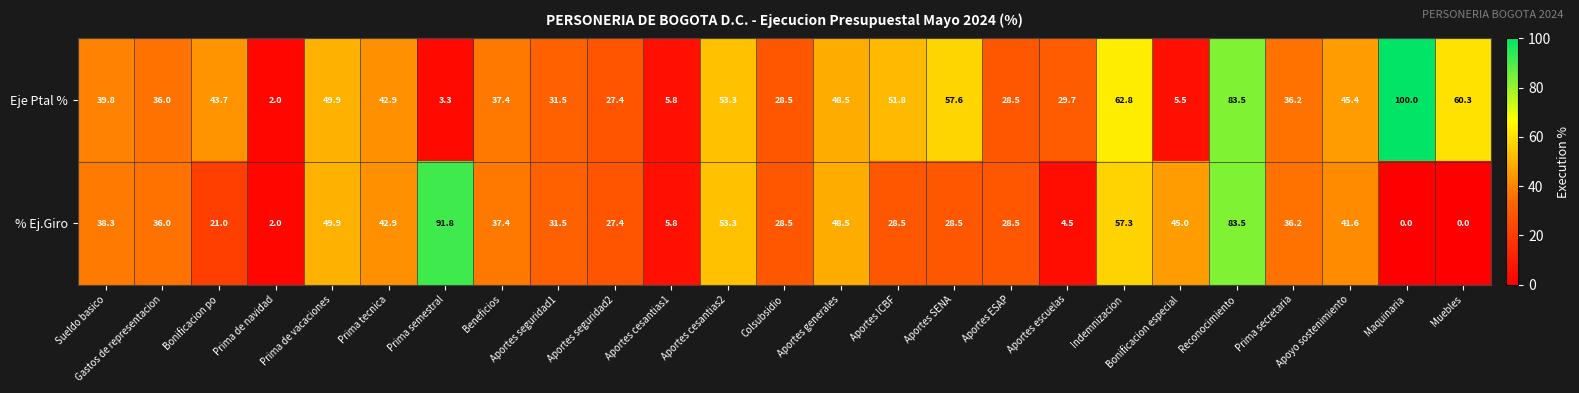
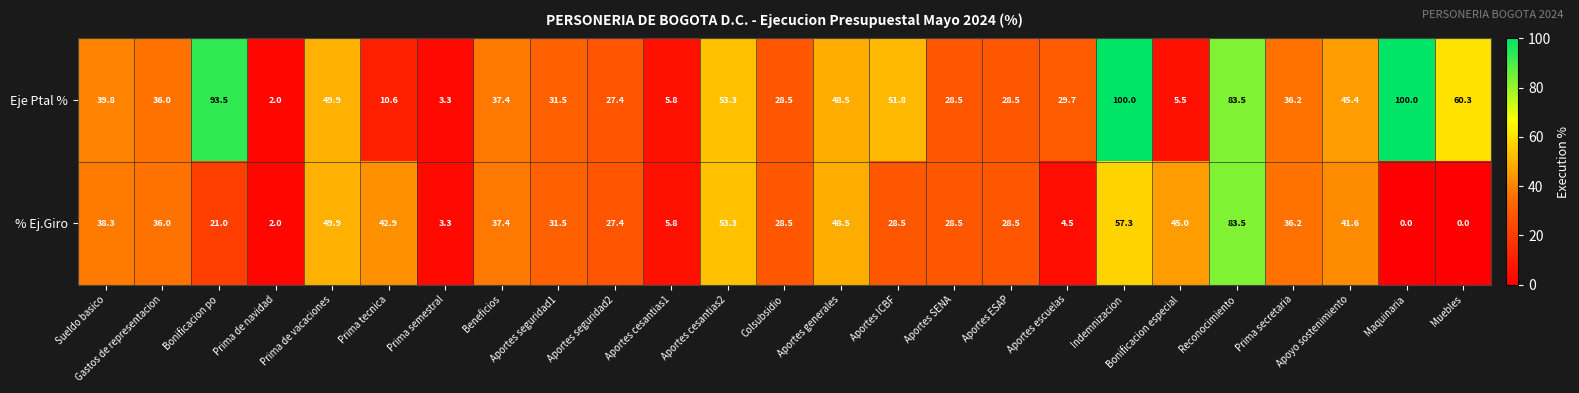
Eje Ptal %, Bonificacion po: 43.7 -> 93.5
Eje Ptal %, Prima tecnica: 42.9 -> 10.6
Eje Ptal %, Aportes SENA: 57.6 -> 28.5
Eje Ptal %, Indemnizacion: 62.8 -> 100.0
% Ej.Giro, Prima semestral: 91.8 -> 3.3
